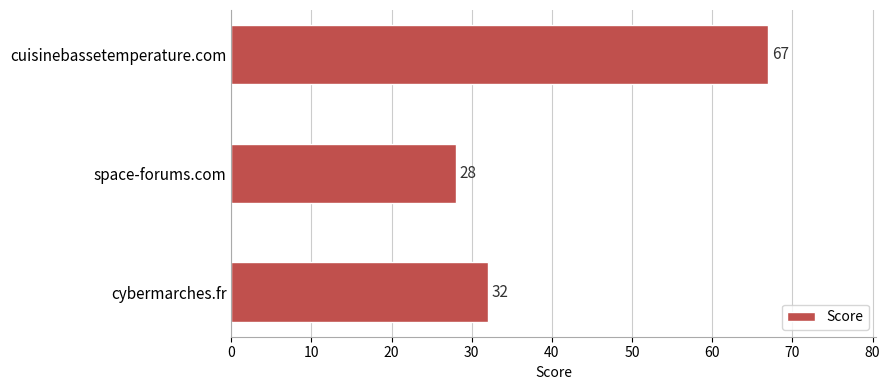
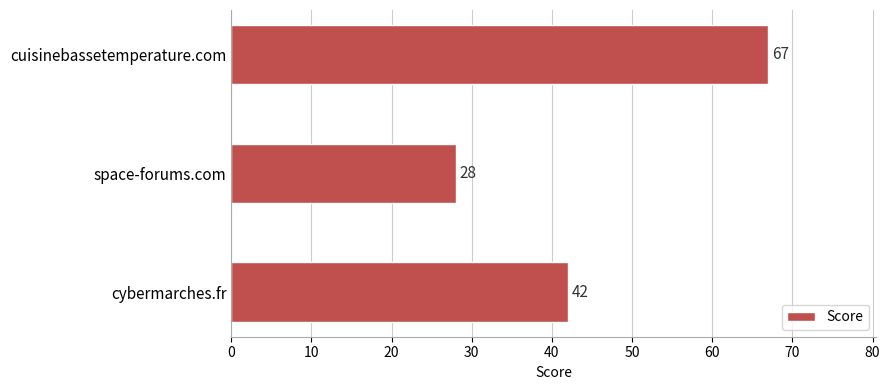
cybermarches.fr: 32 -> 42
